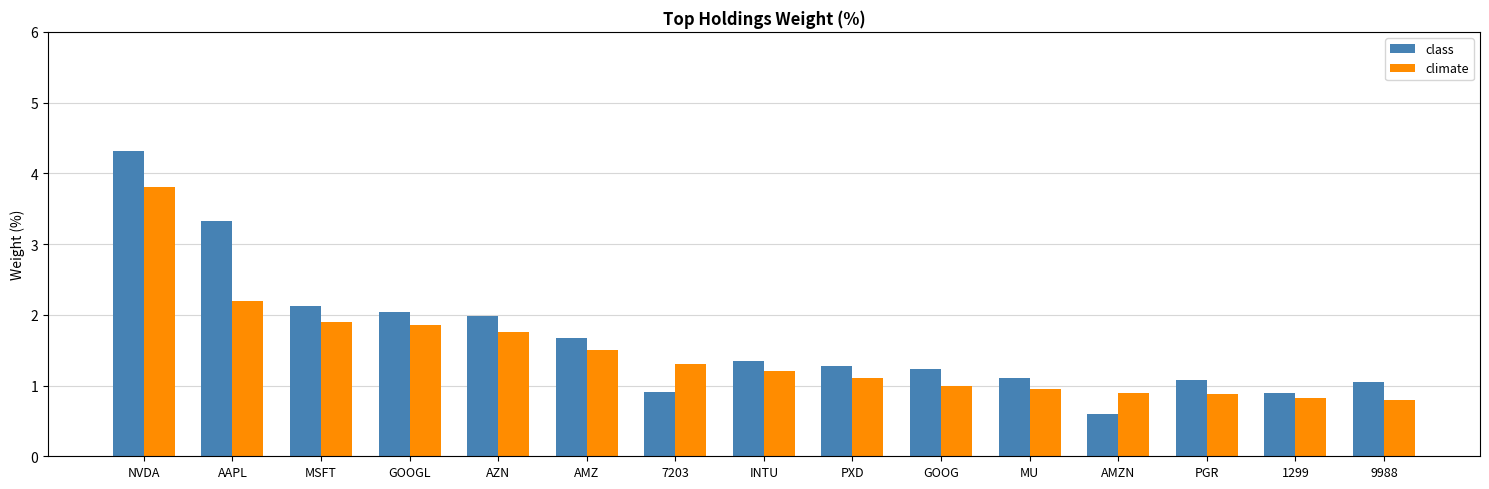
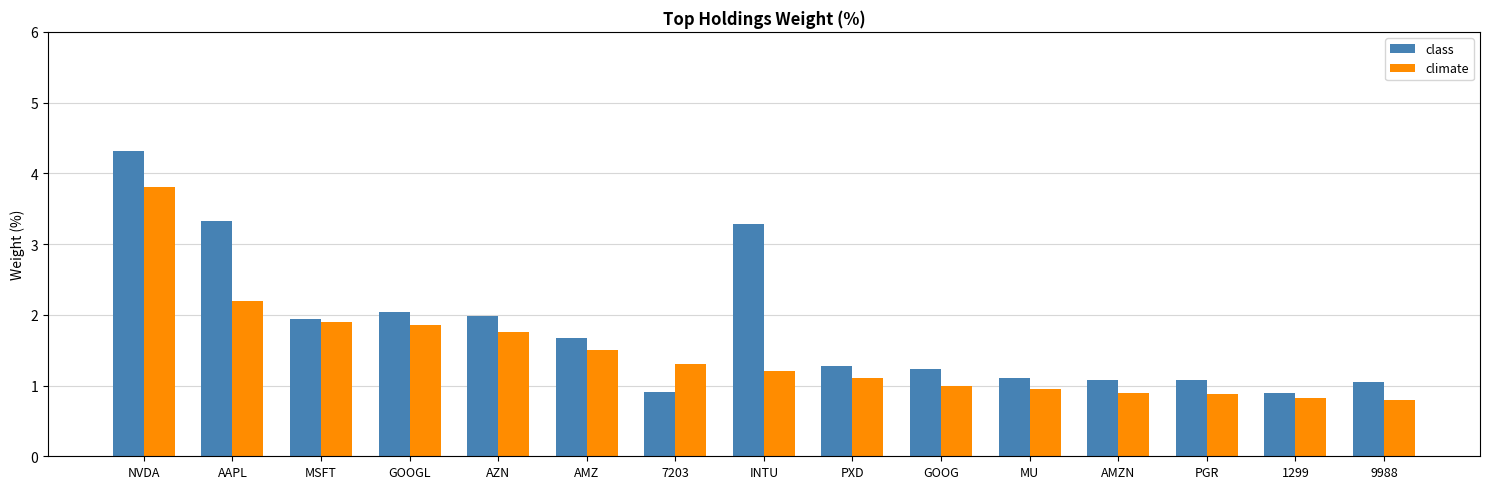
class, MSFT: 2.1 -> 1.9
class, INTU: 1.3 -> 3.3
class, AMZN: 0.6 -> 1.1
